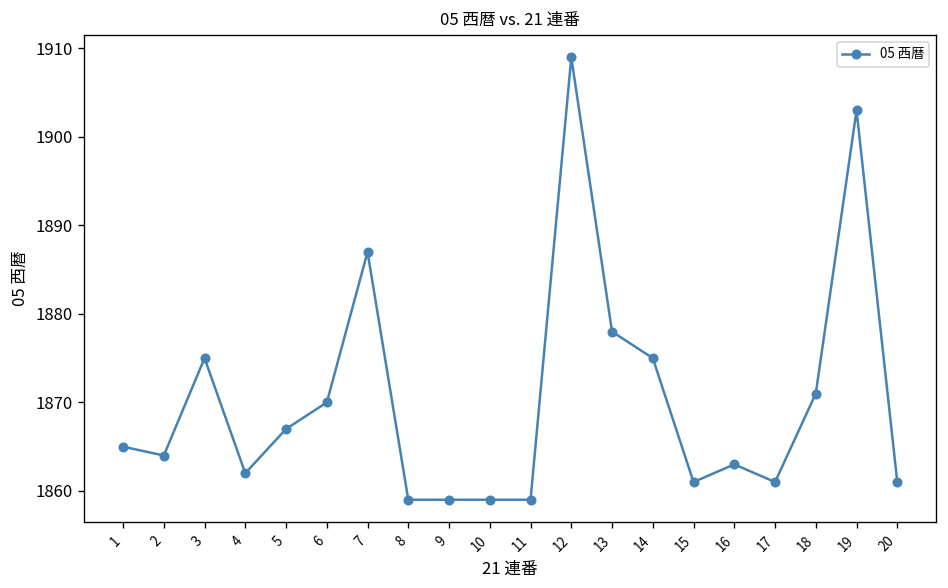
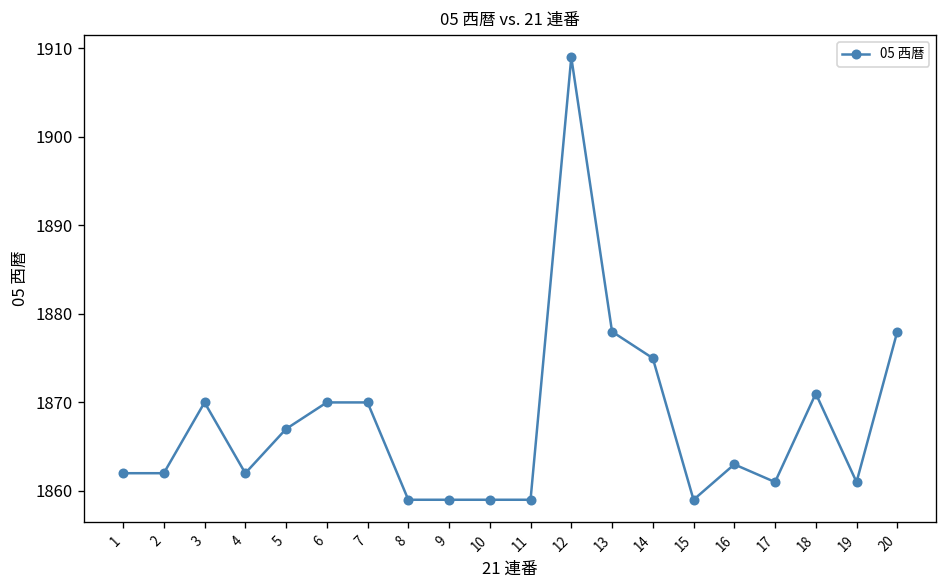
1: 1865 -> 1862
2: 1864 -> 1862
3: 1875 -> 1870
7: 1887 -> 1870
15: 1861 -> 1859
19: 1903 -> 1861
20: 1861 -> 1878
